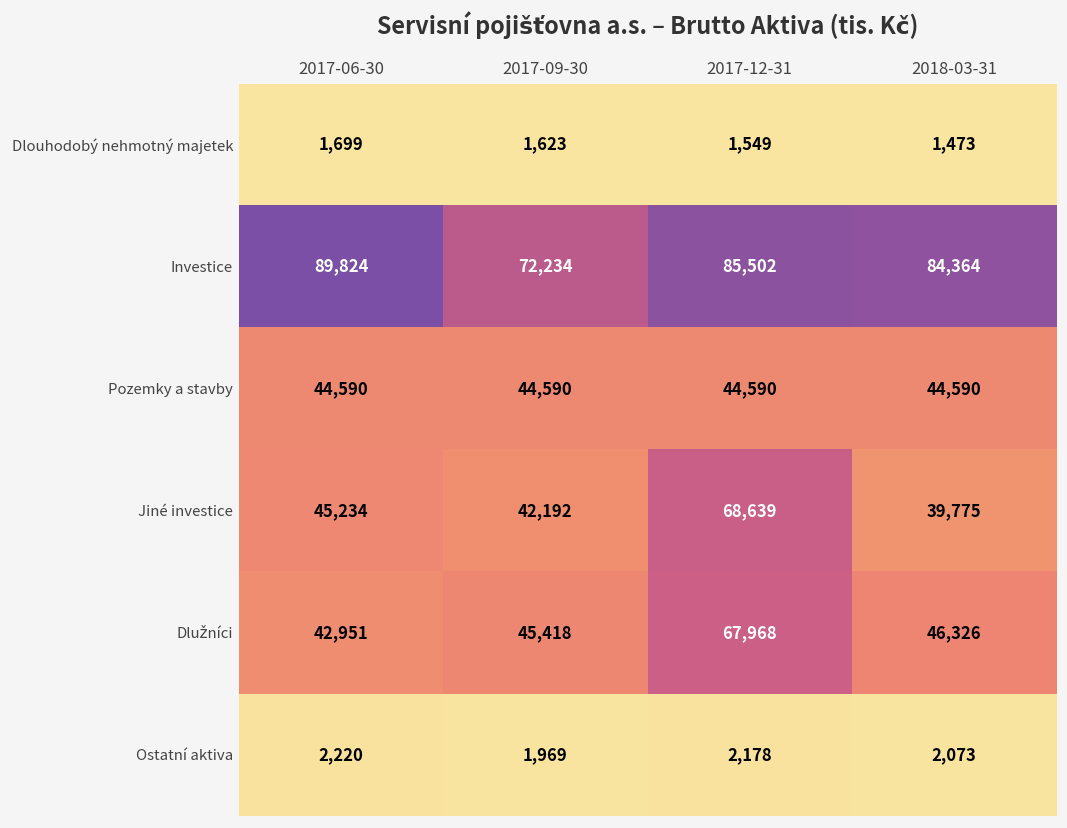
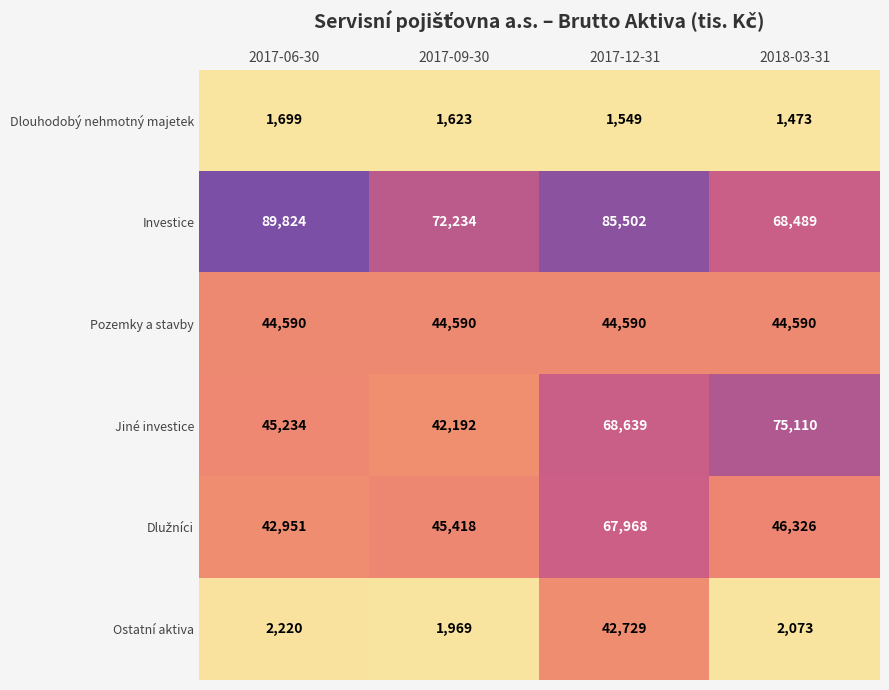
Investice, 2018-03-31: 84,364 -> 68,489
Jiné investice, 2018-03-31: 39,775 -> 75,110
Ostatní aktiva, 2017-12-31: 2,178 -> 42,729
